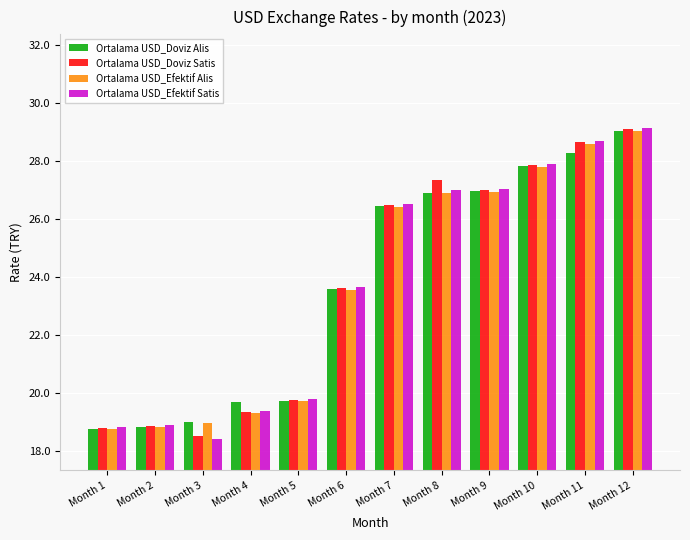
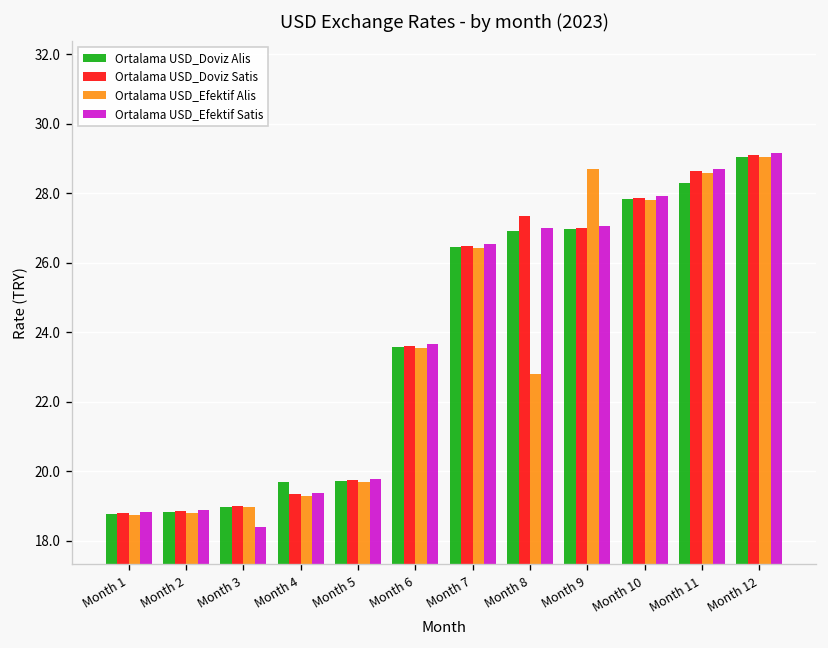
Ortalama USD_Doviz Satis, Month 3: 18.5 -> 19.0
Ortalama USD_Efektif Alis, Month 8: 26.9 -> 22.8
Ortalama USD_Efektif Alis, Month 9: 26.9 -> 28.7
